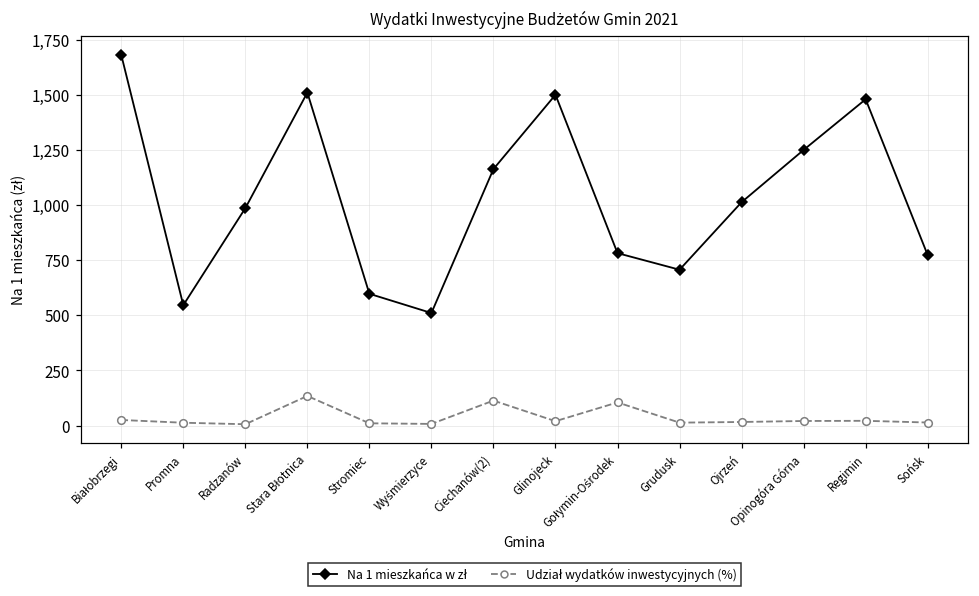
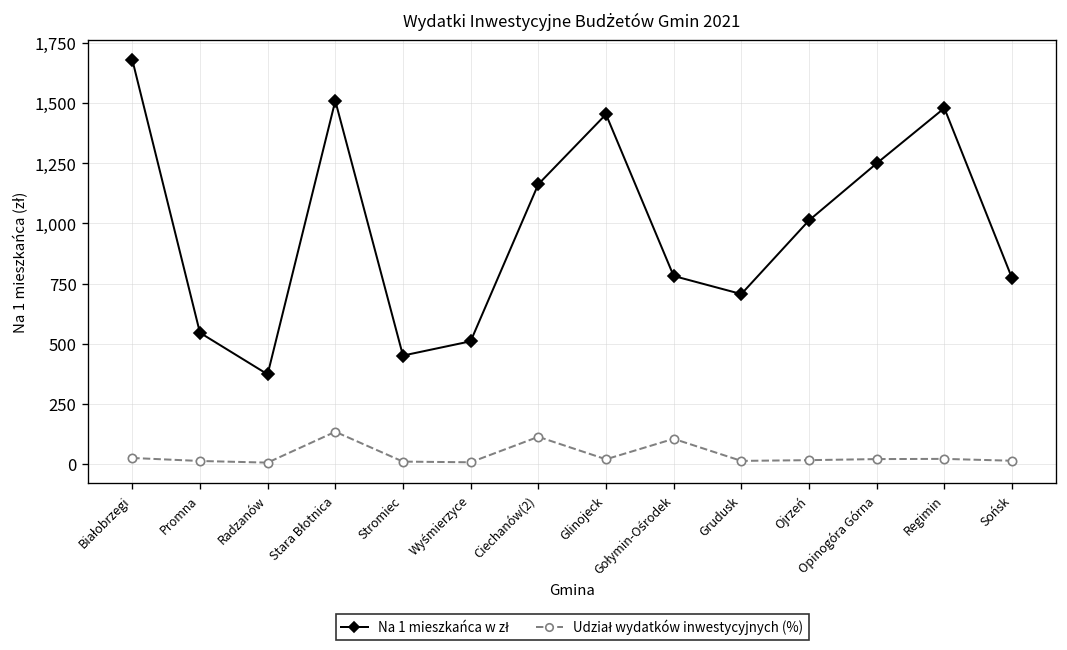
Na 1 mieszkańca w zł, Radzanów: 990 -> 370
Na 1 mieszkańca w zł, Stromiec: 600 -> 450
Na 1 mieszkańca w zł, Glinojeck: 1,500 -> 1,450
